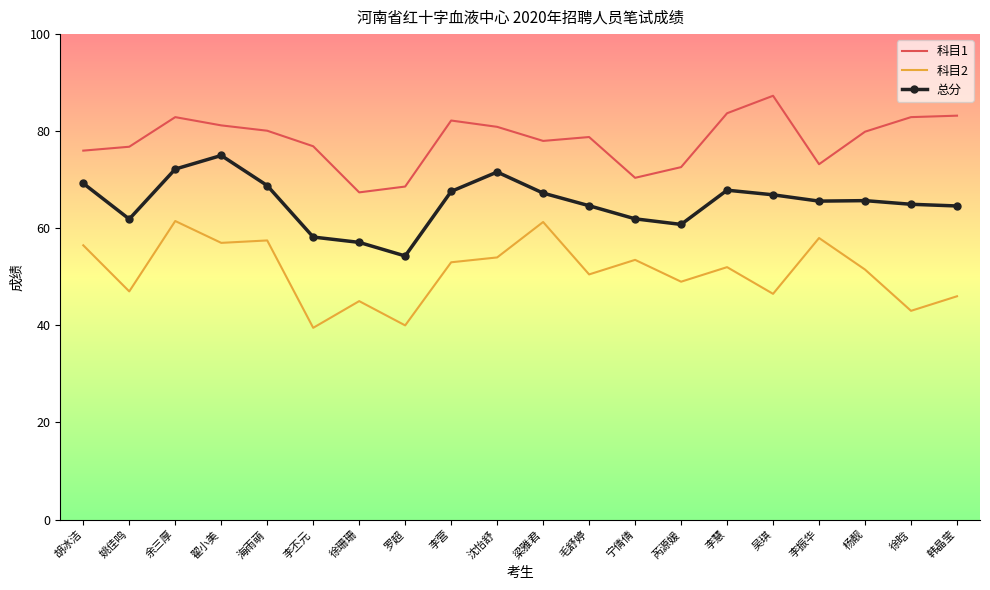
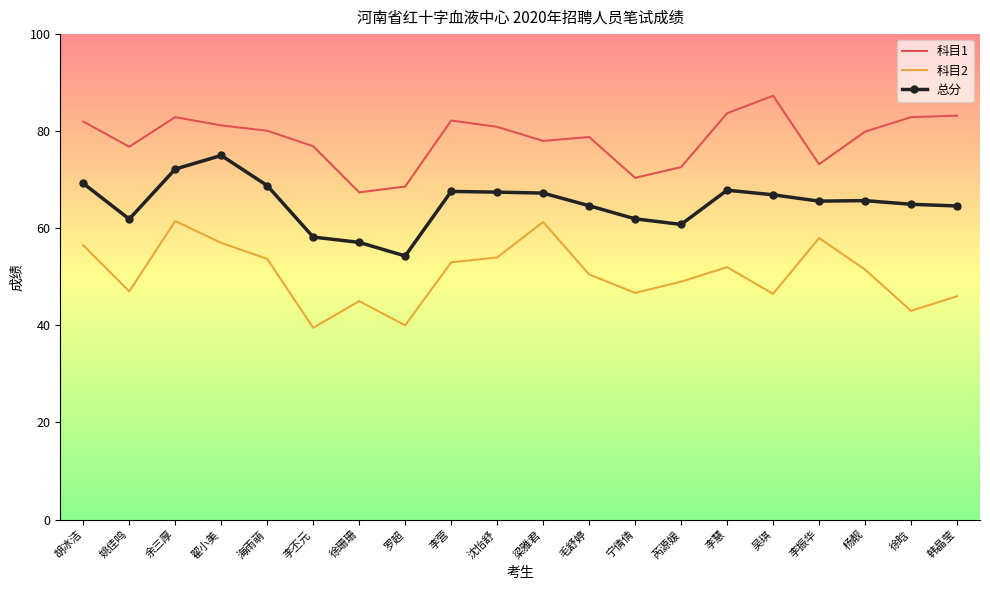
科目1, 胡冰洁: 76 -> 82
科目2, 海雨萌: 58 -> 54
总分, 沈怡舒: 72 -> 67
科目2, 宁倩倩: 54 -> 47
